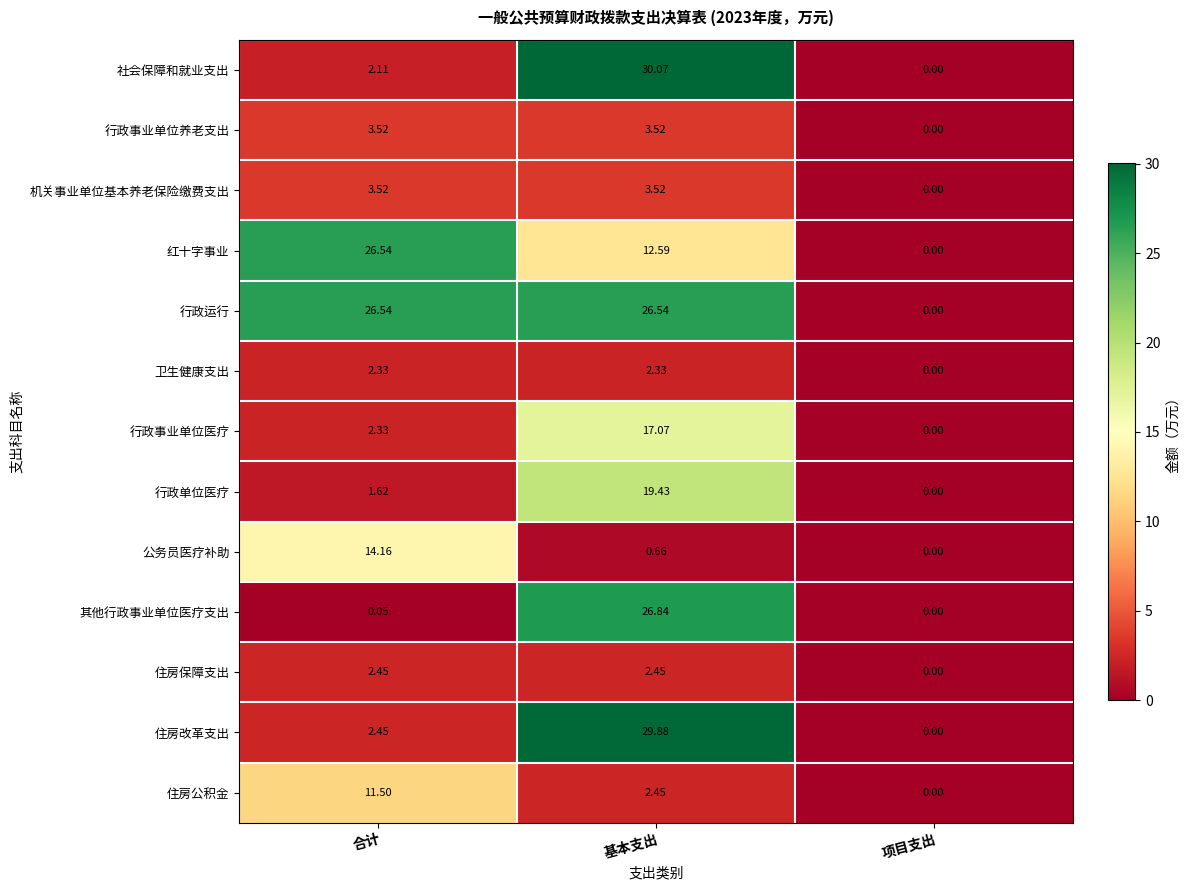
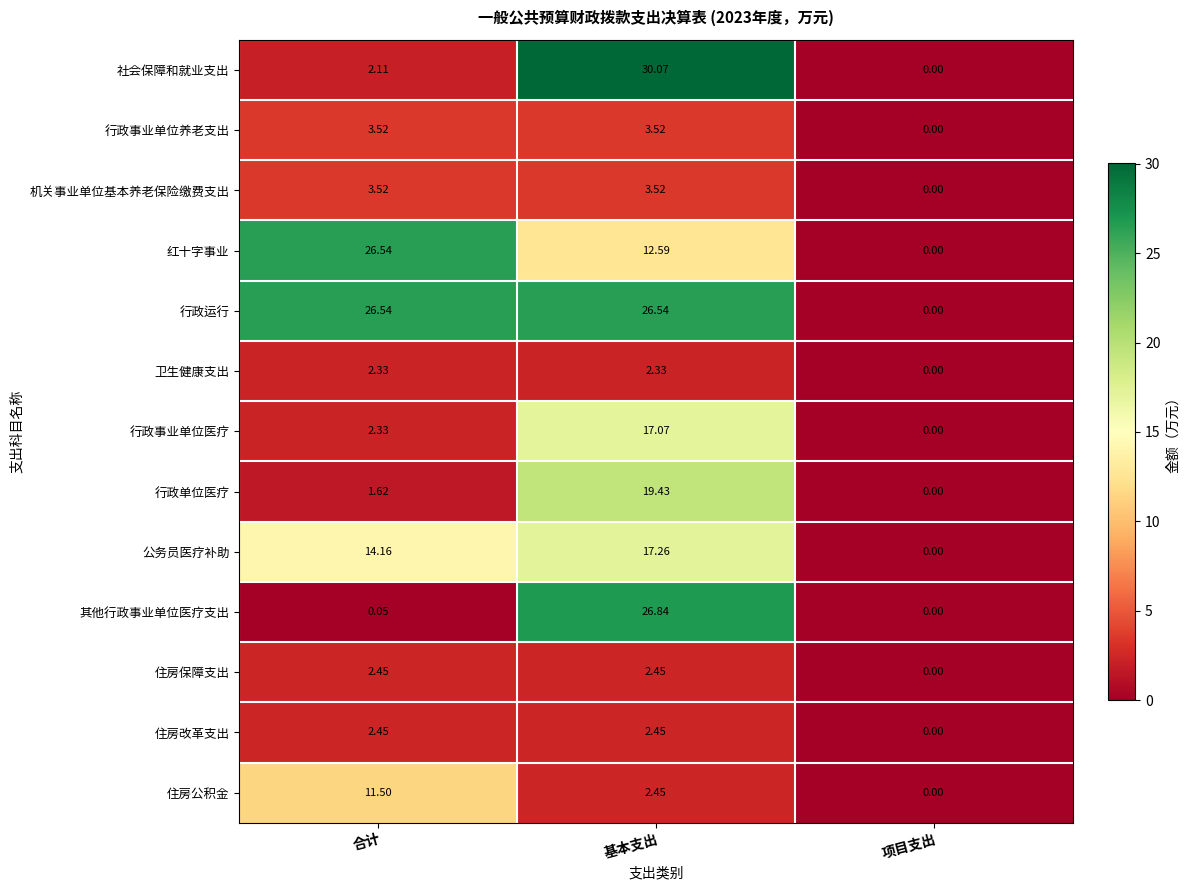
公务员医疗补助, 基本支出: 0.66 -> 17.26
住房改革支出, 基本支出: 29.88 -> 2.45
